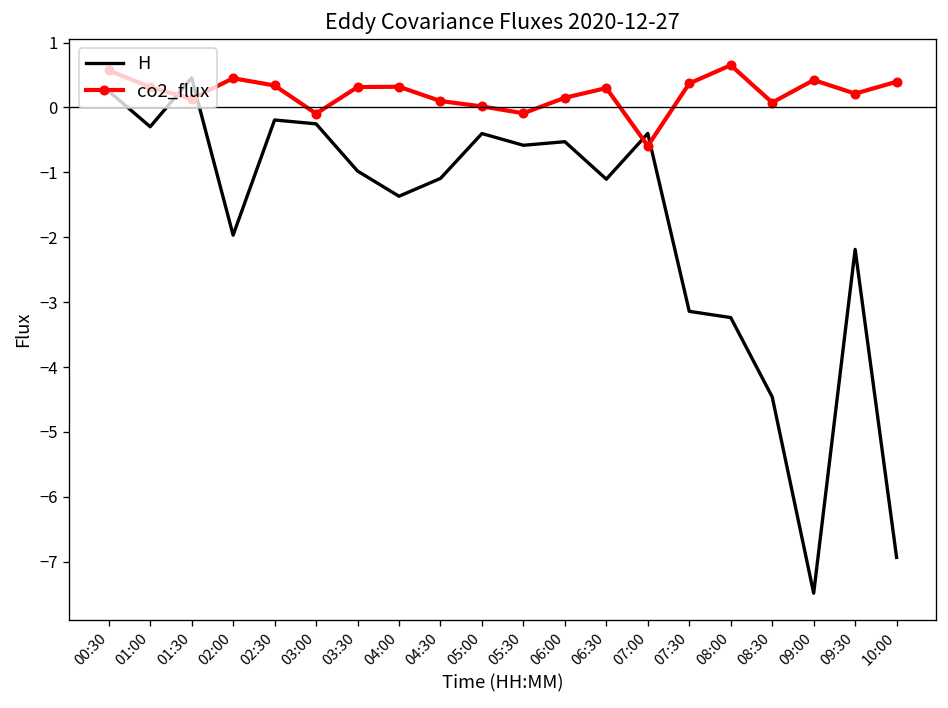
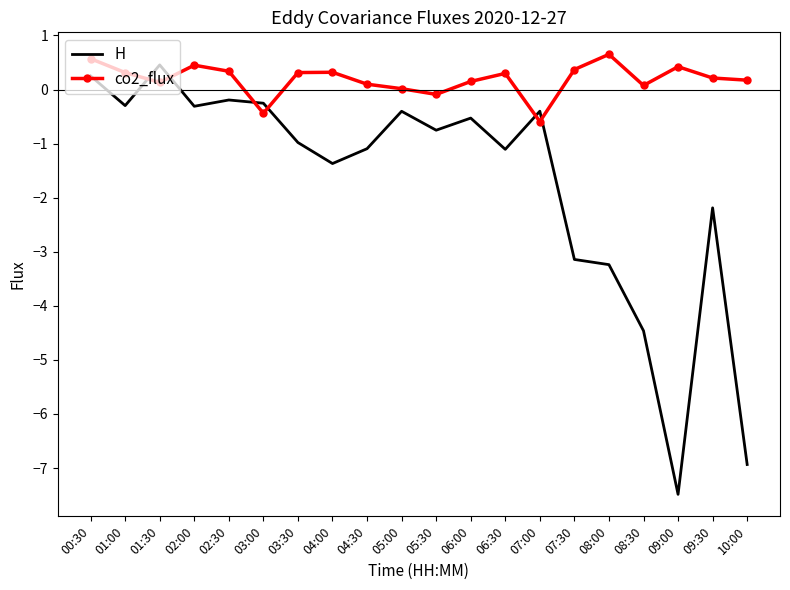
H, 02:00: -2.0 -> -0.3
co2_flux, 03:00: -0.1 -> -0.4
H, 05:30: -0.6 -> -0.8
co2_flux, 10:00: 0.4 -> 0.2
